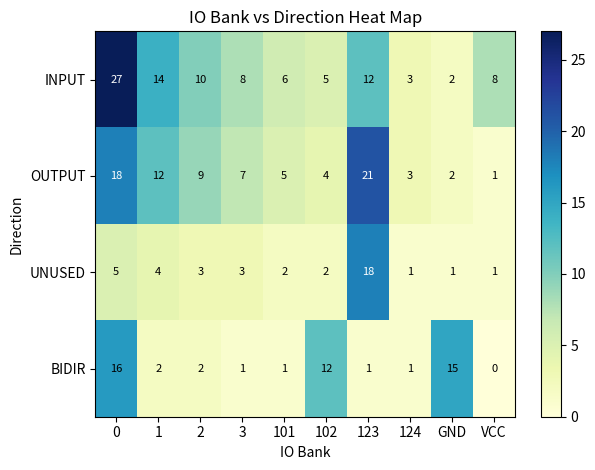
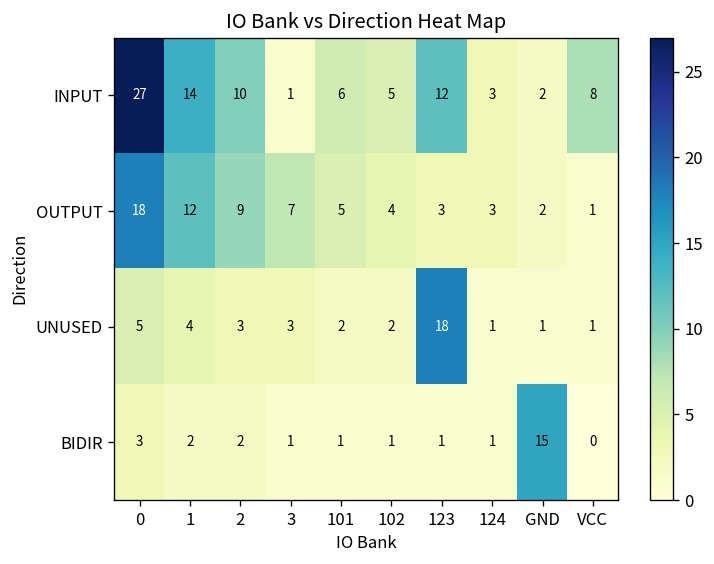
INPUT, 3: 8 -> 1
OUTPUT, 123: 21 -> 3
BIDIR, 0: 16 -> 3
BIDIR, 102: 12 -> 1
